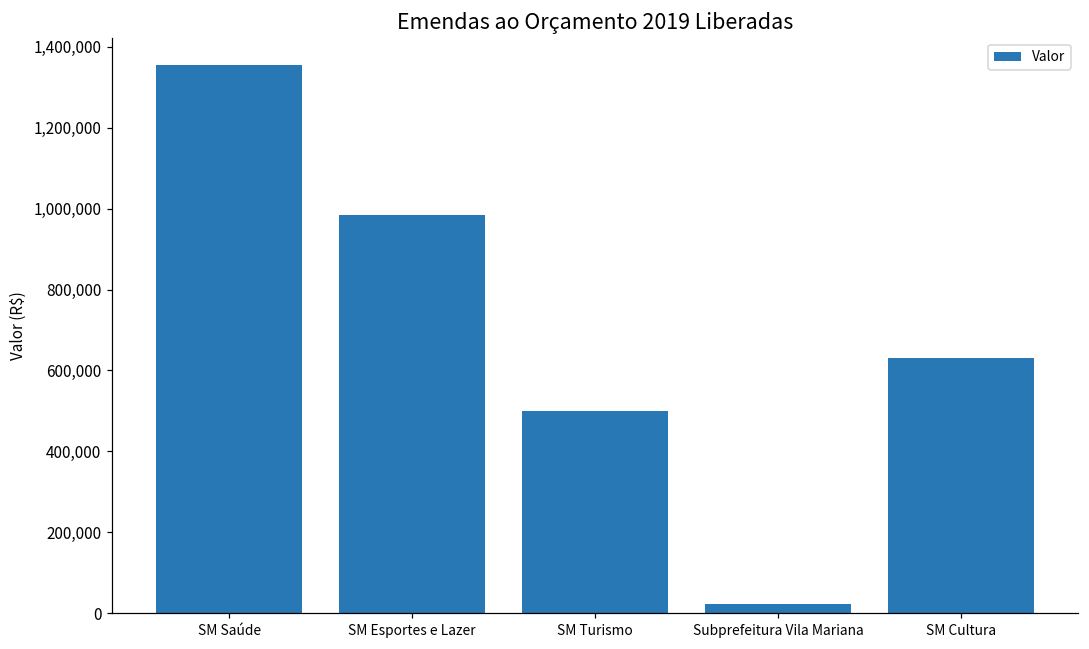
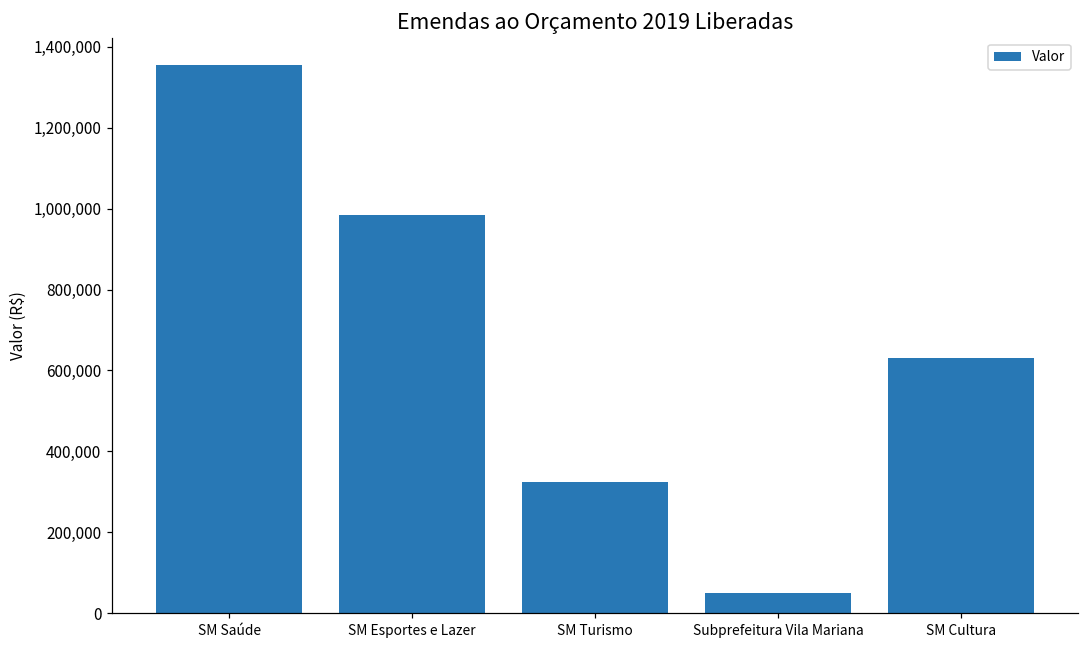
SM Turismo: 500,000 -> 320,000
Subprefeitura Vila Mariana: 20,000 -> 50,000
